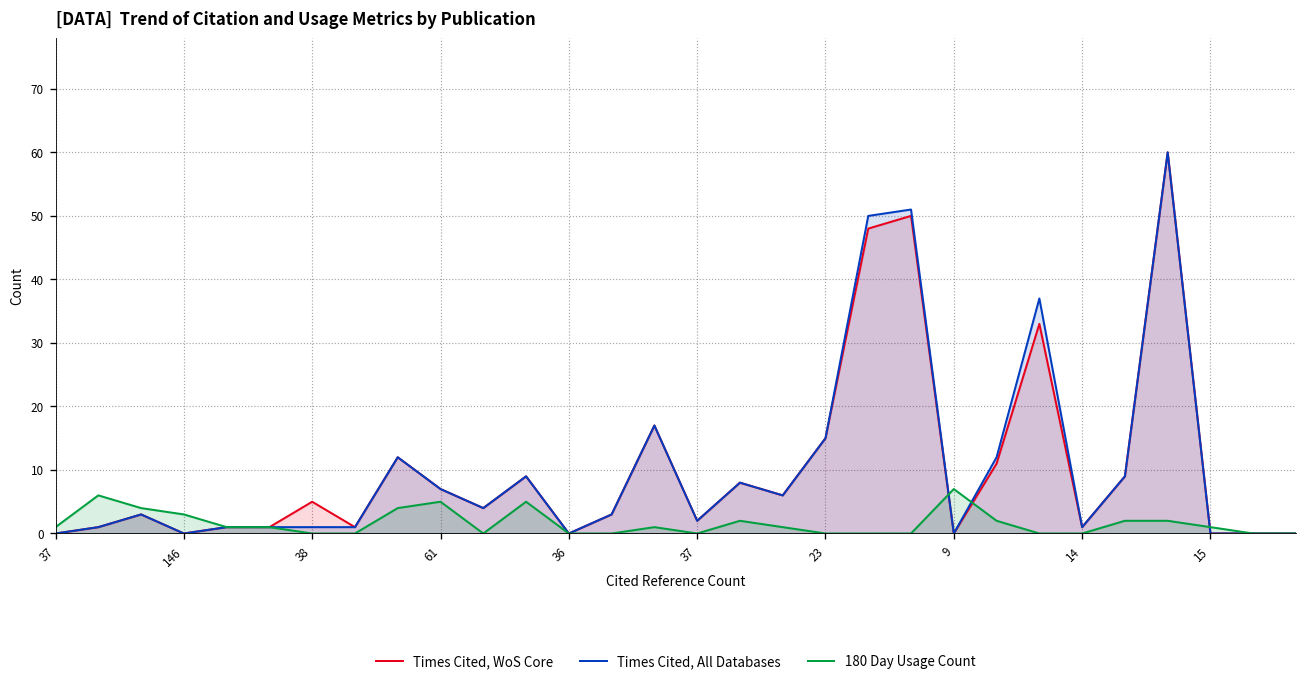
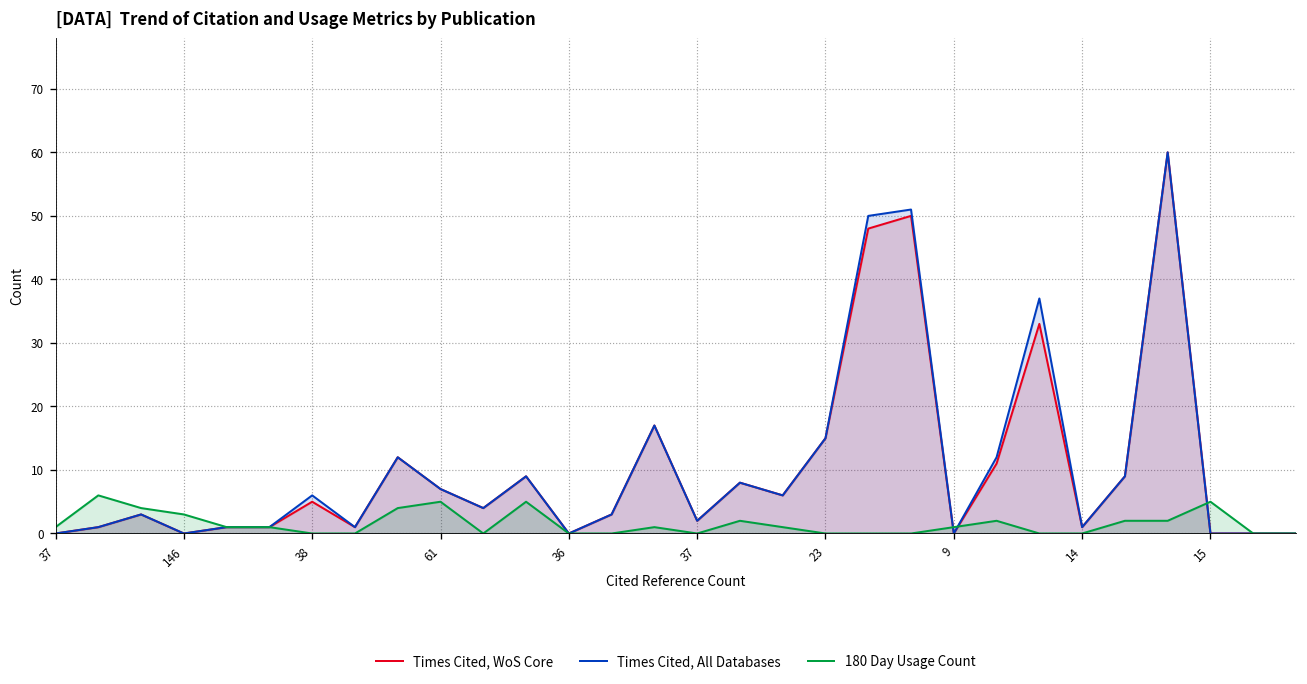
Times Cited, All Databases, 38: 1 -> 6
180 Day Usage Count, 9: 7 -> 1
180 Day Usage Count, 15: 1 -> 5
